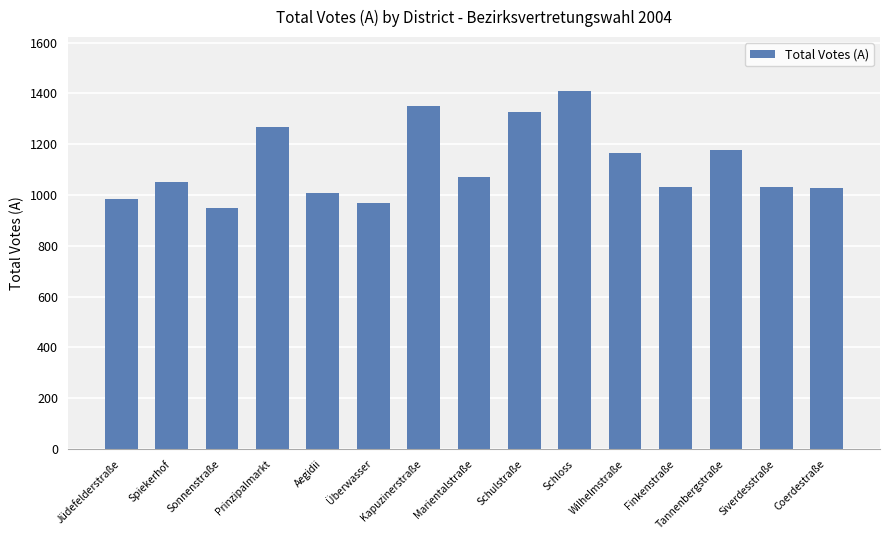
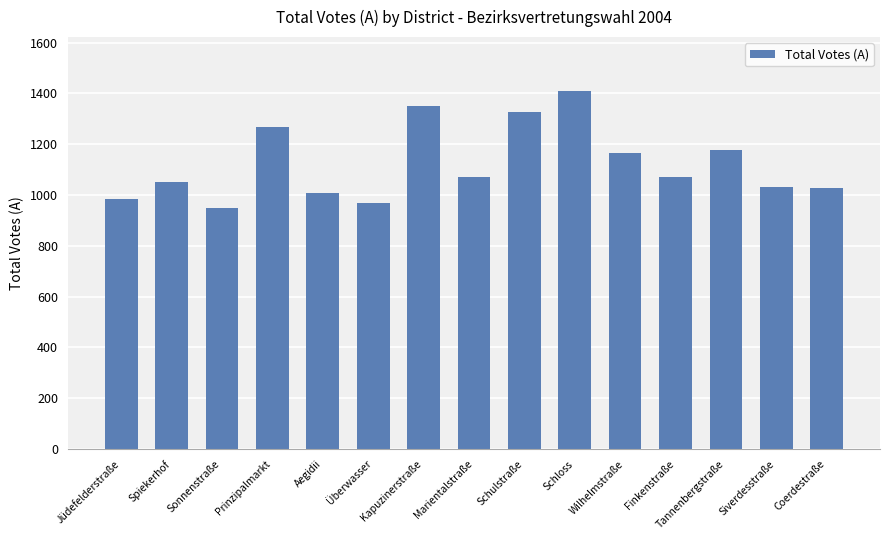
Finkenstraße: 1030 -> 1070
